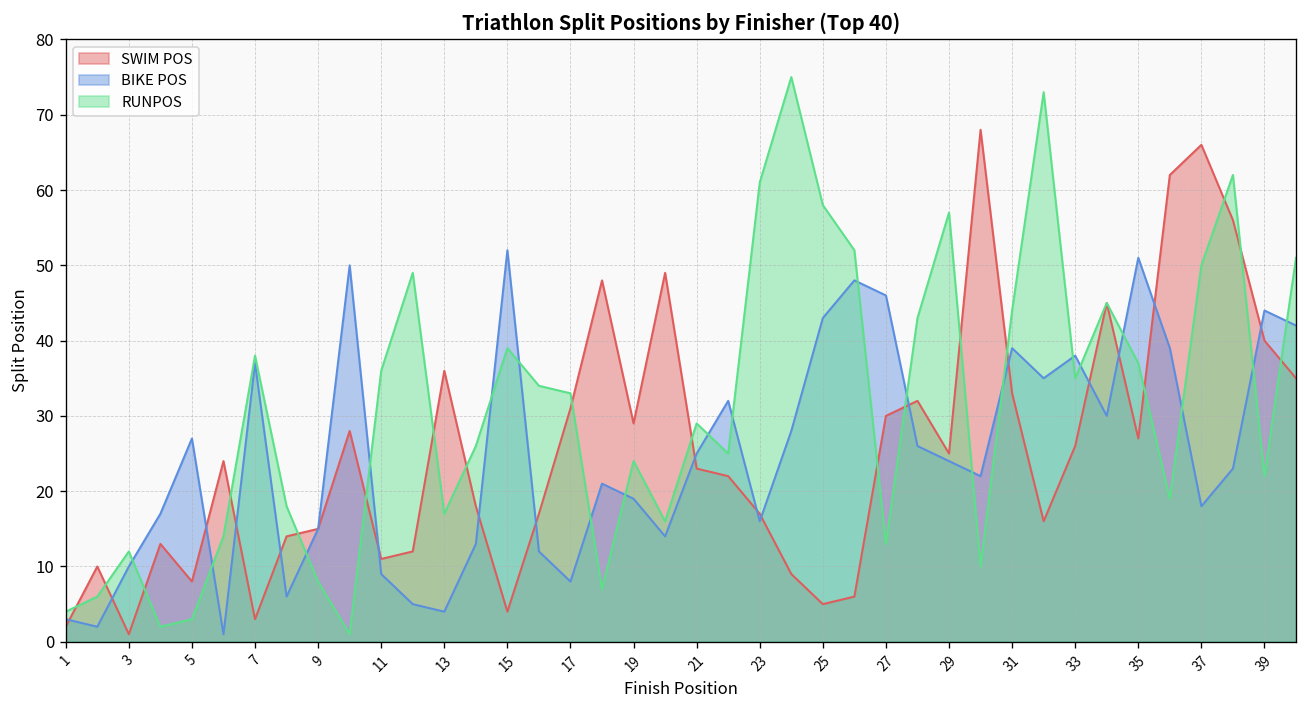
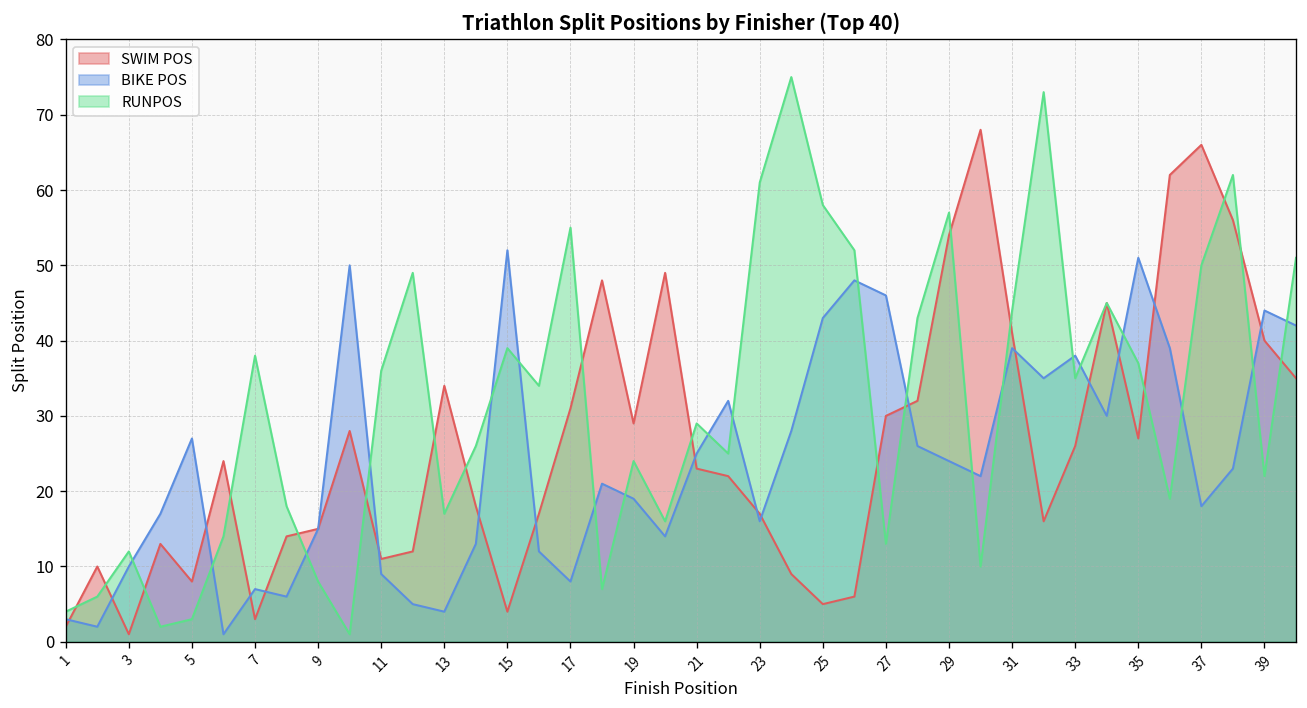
BIKE POS, 7: 37 -> 7
SWIM POS, 13: 36 -> 34
RUNPOS, 17: 33 -> 55
SWIM POS, 29: 25 -> 54
SWIM POS, 31: 33 -> 41
